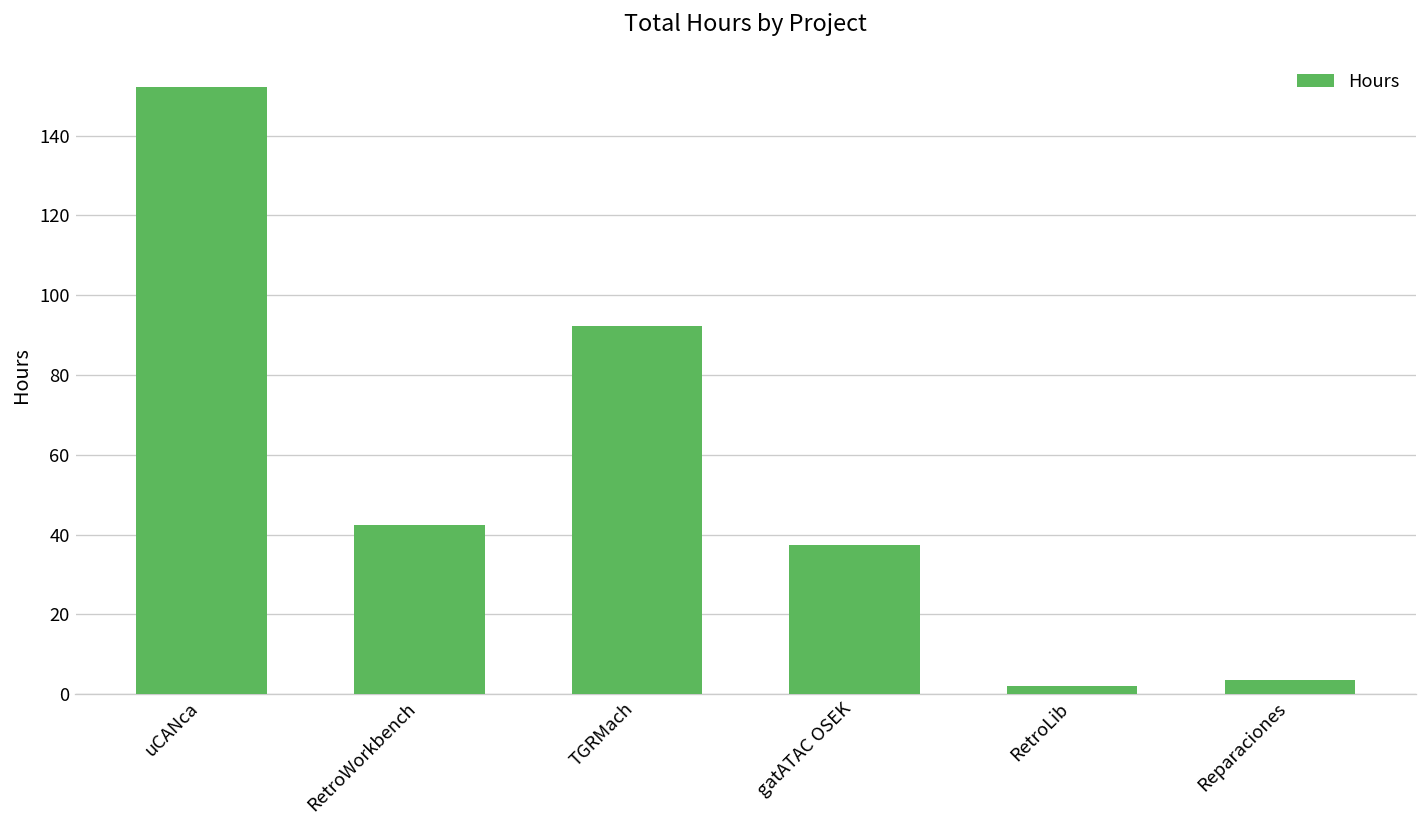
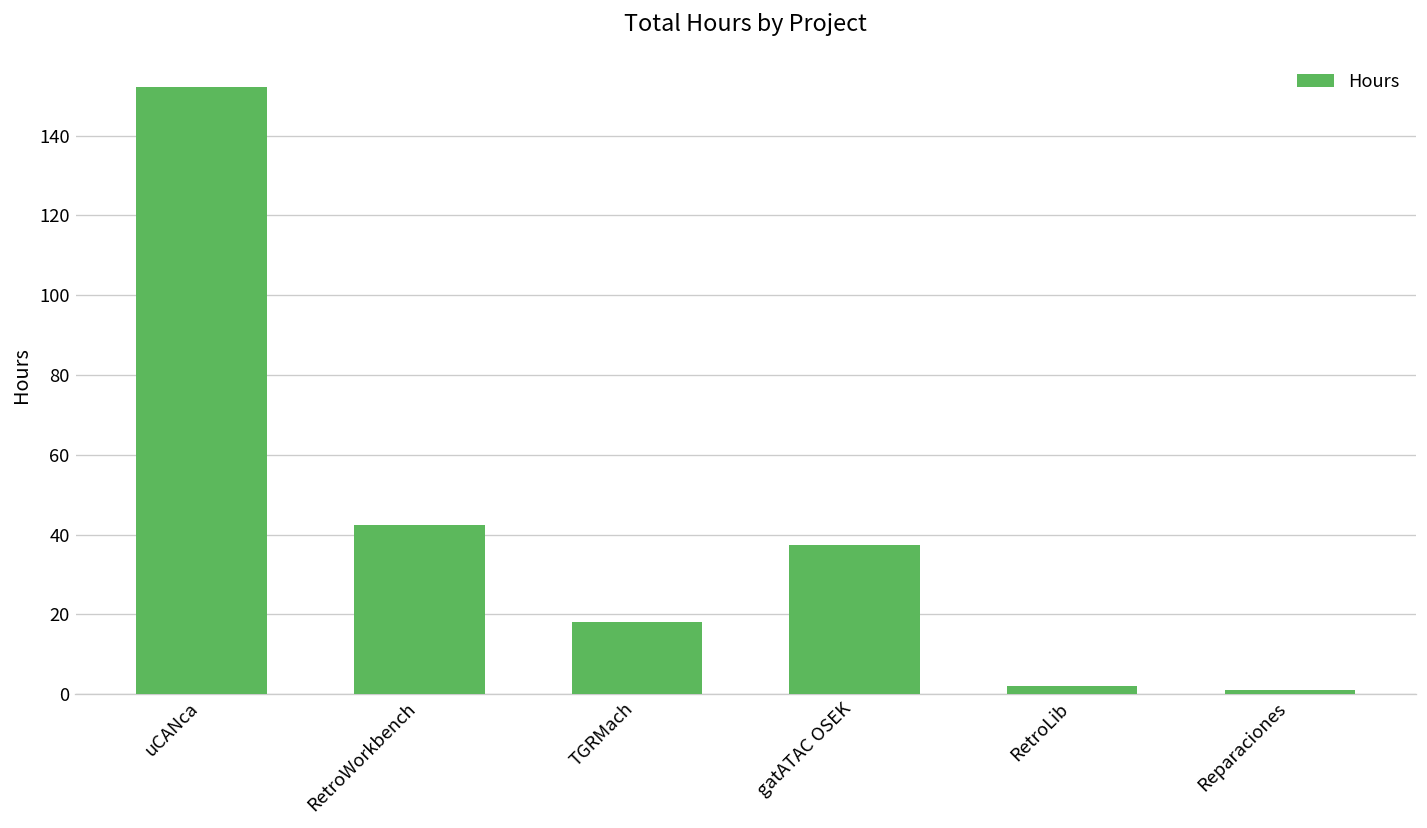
TGRMach: 92 -> 18
Reparaciones: 4 -> 1
